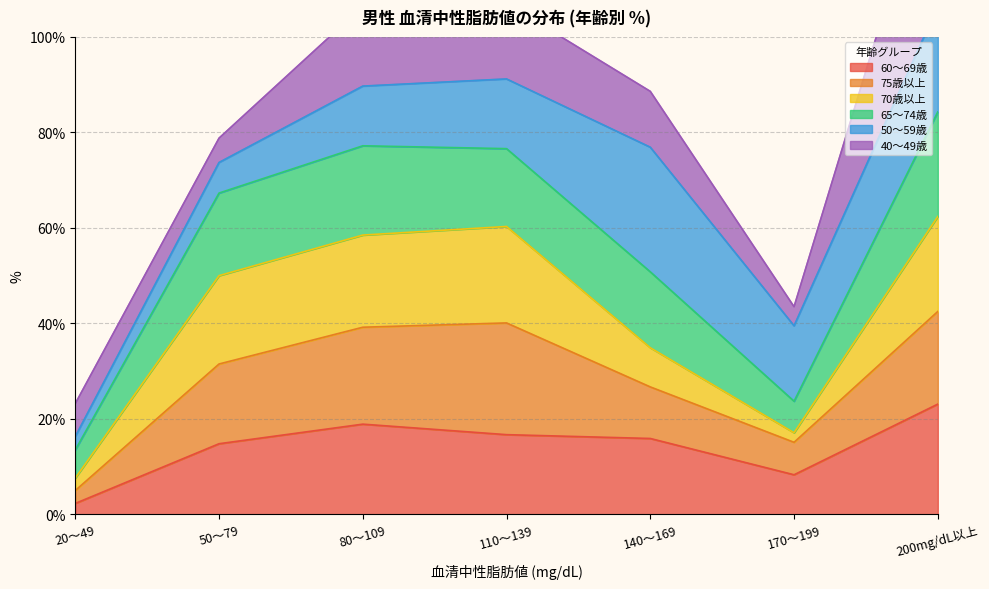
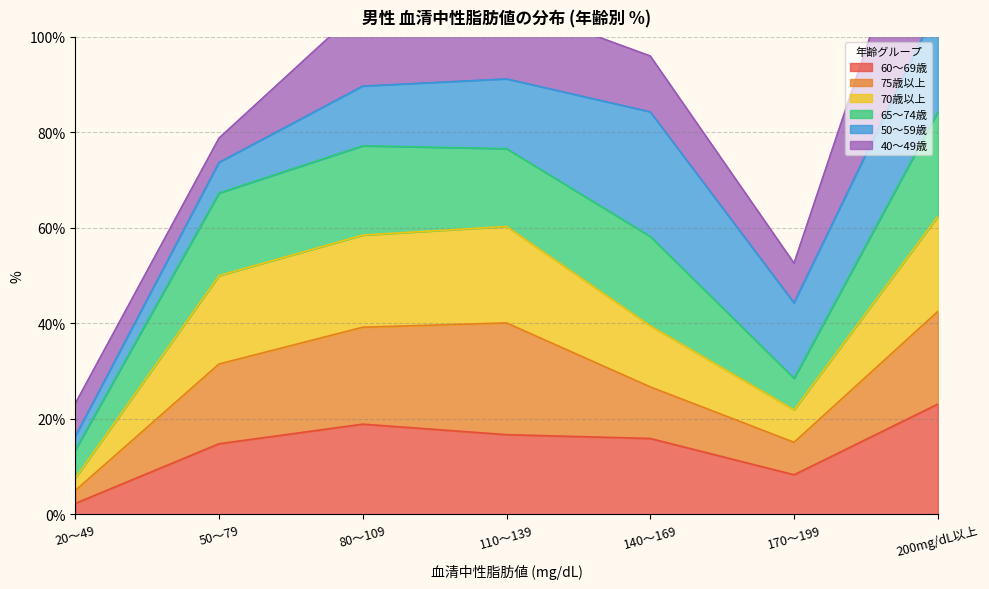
70歳以上, 140～169: 8% -> 13%
65～74歳, 140～169: 16% -> 19%
70歳以上, 170～199: 2% -> 7%
40～49歳, 170～199: 4% -> 8%
